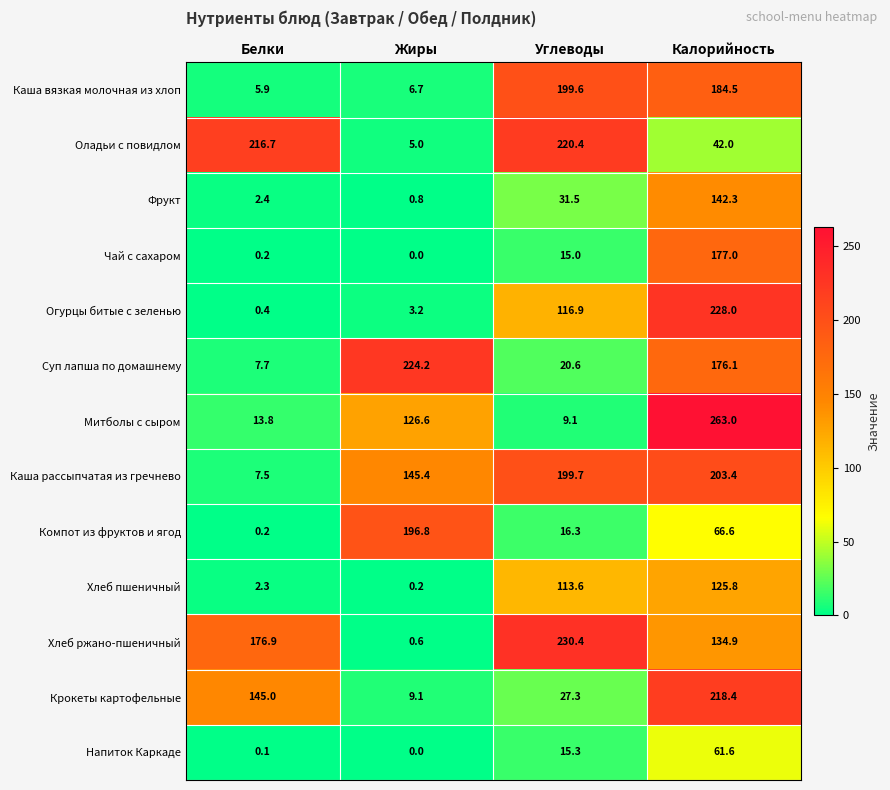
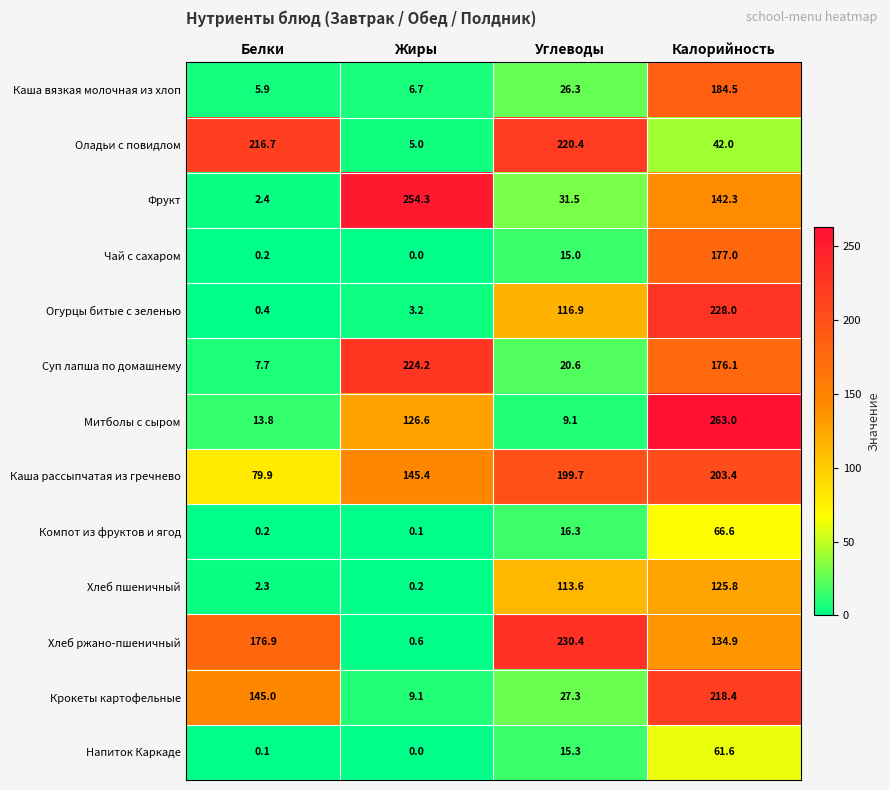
Каша вязкая молочная из хлоп, Углеводы: 199.6 -> 26.3
Фрукт, Жиры: 0.8 -> 254.3
Каша рассыпчатая из гречнево, Белки: 7.5 -> 79.9
Компот из фруктов и ягод, Жиры: 196.8 -> 0.1
